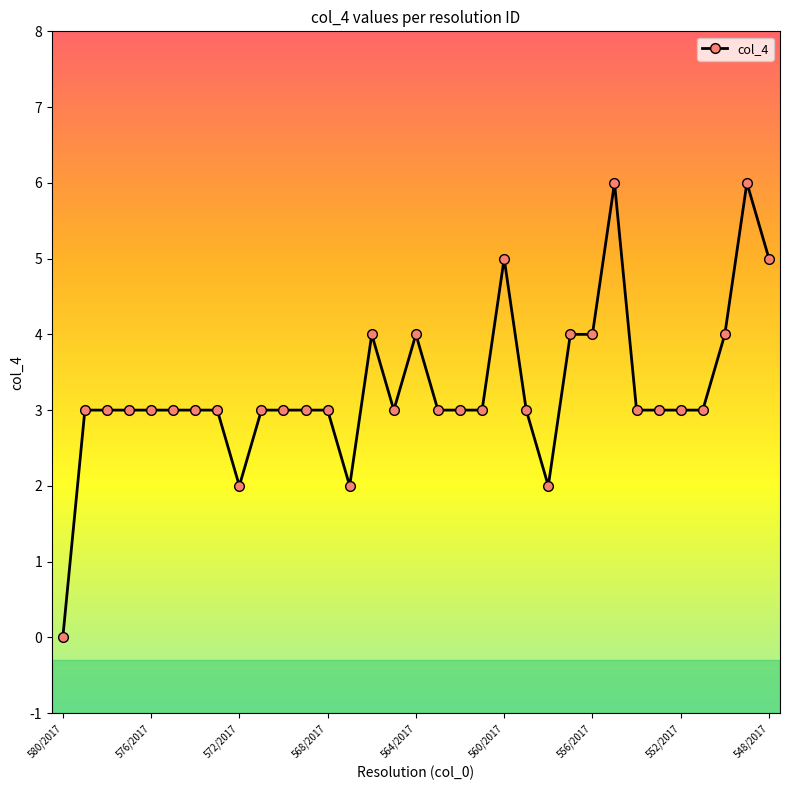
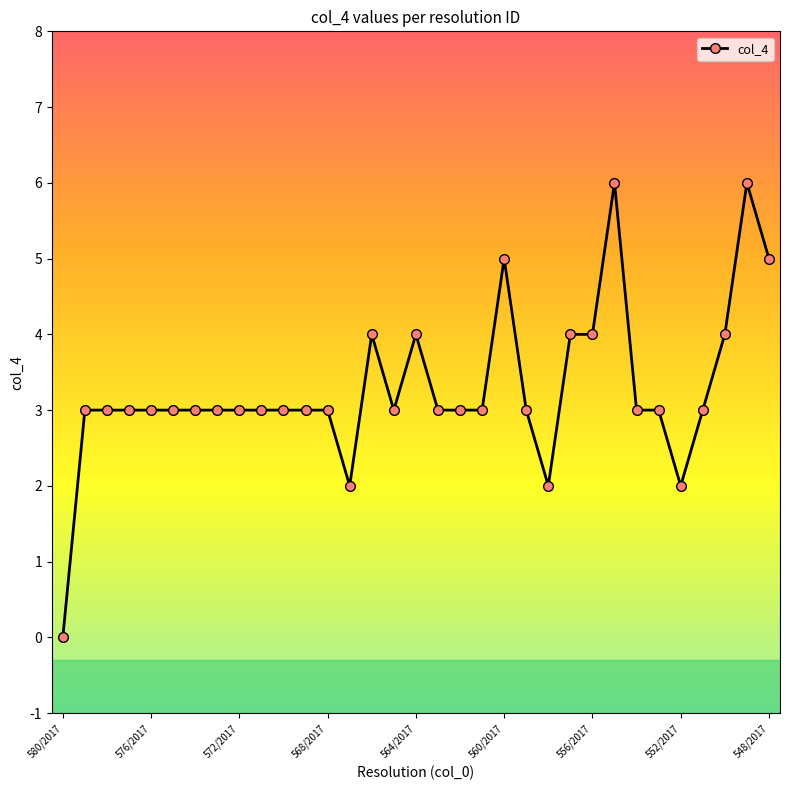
572/2017: 2 -> 3
552/2017: 3 -> 2
